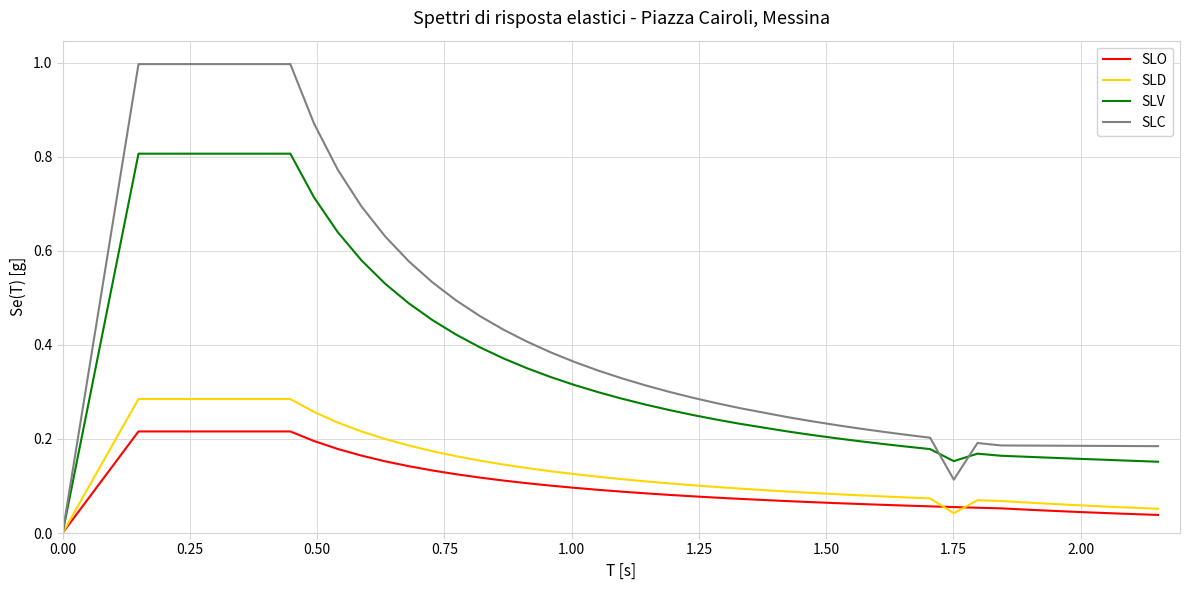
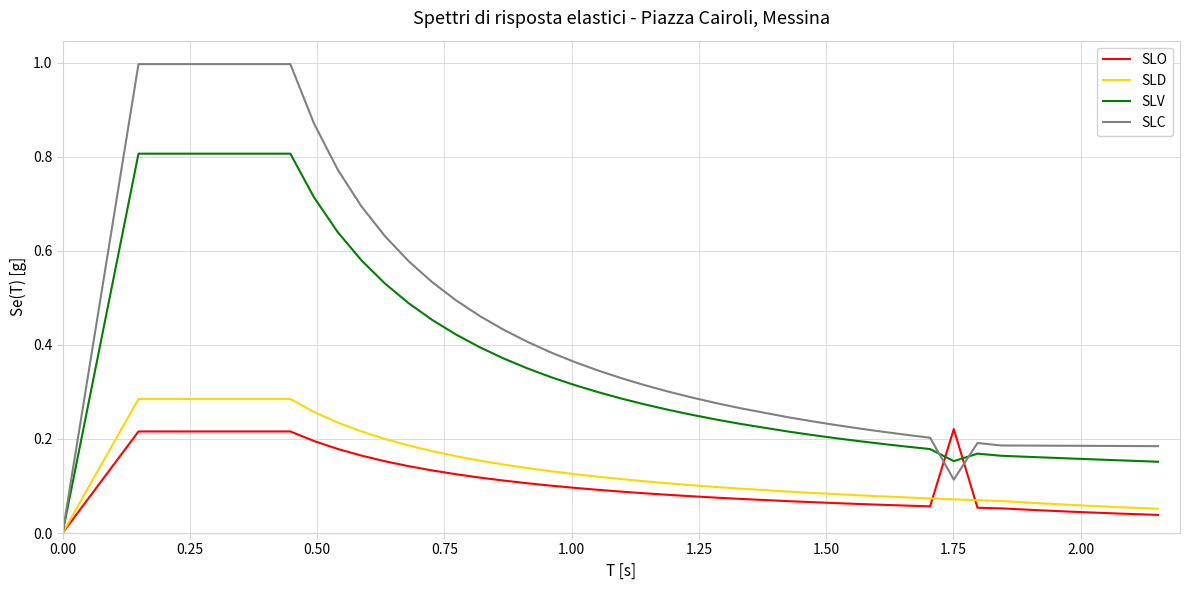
SLO, 1.75: 0.06 -> 0.22
SLD, 1.75: 0.04 -> 0.07
